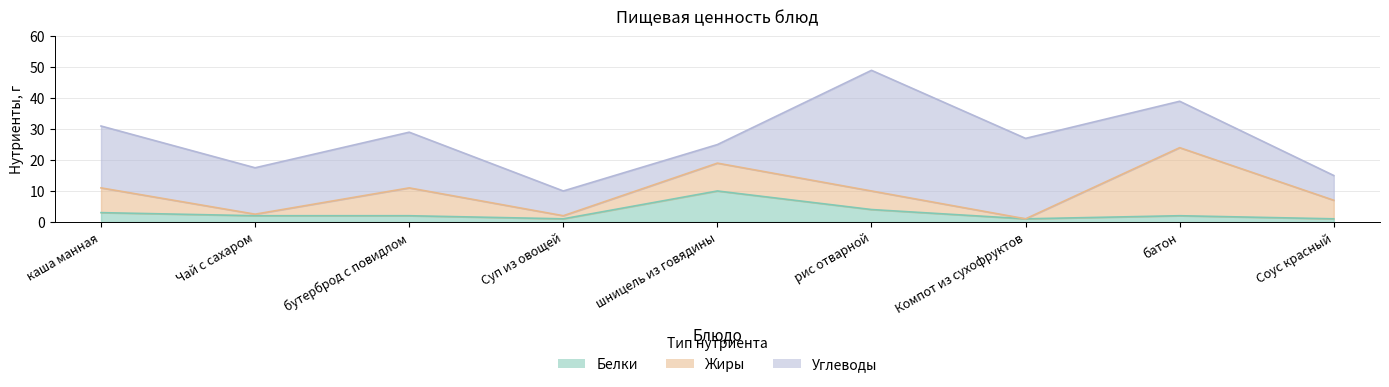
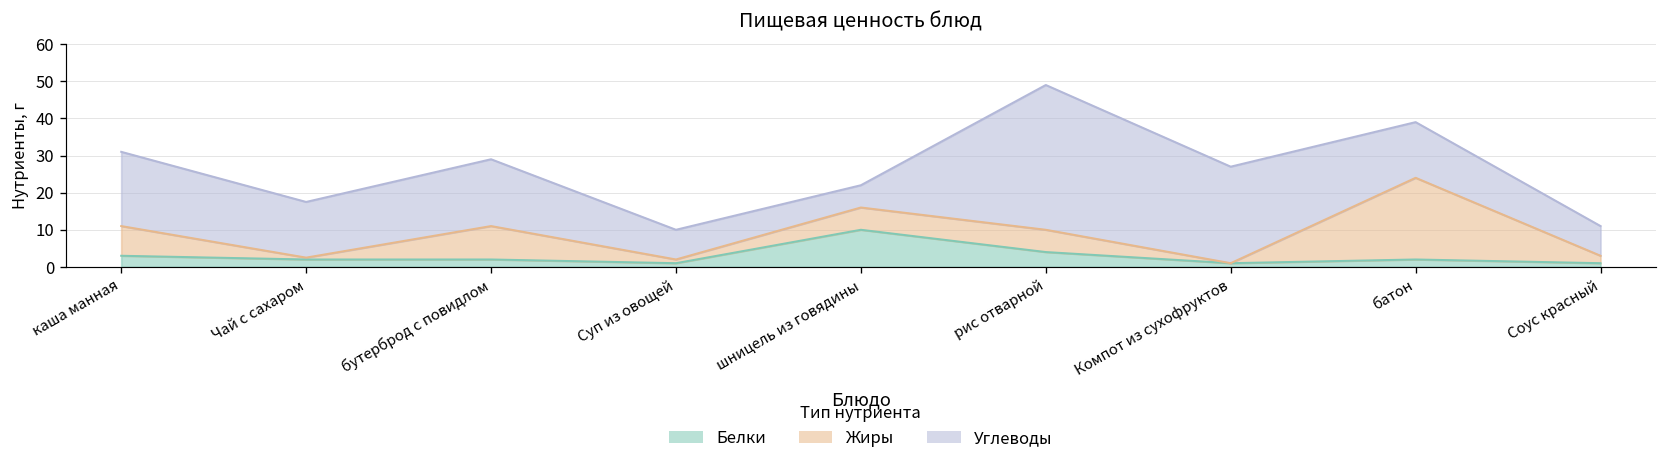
Жиры, шницель из говядины: 9 -> 6
Жиры, Соус красный: 6 -> 2
